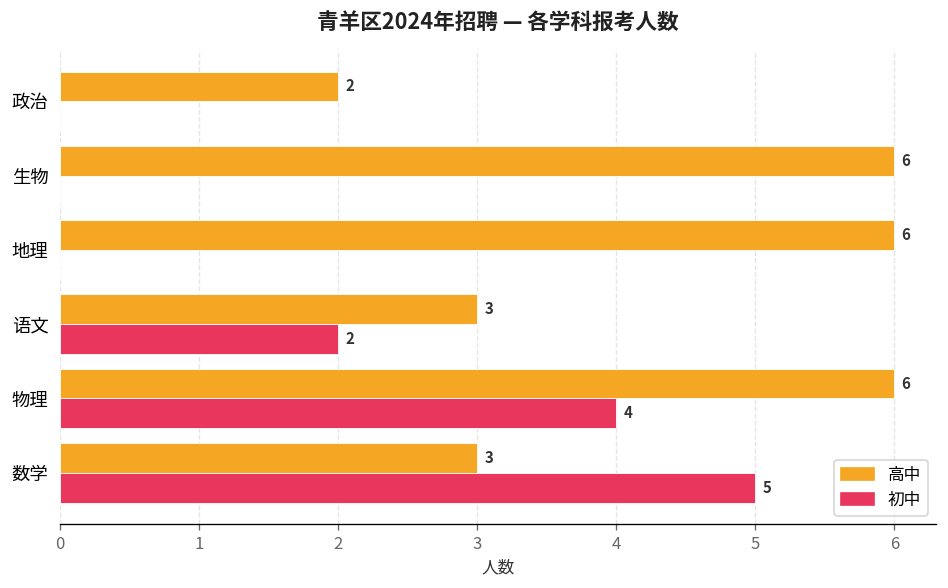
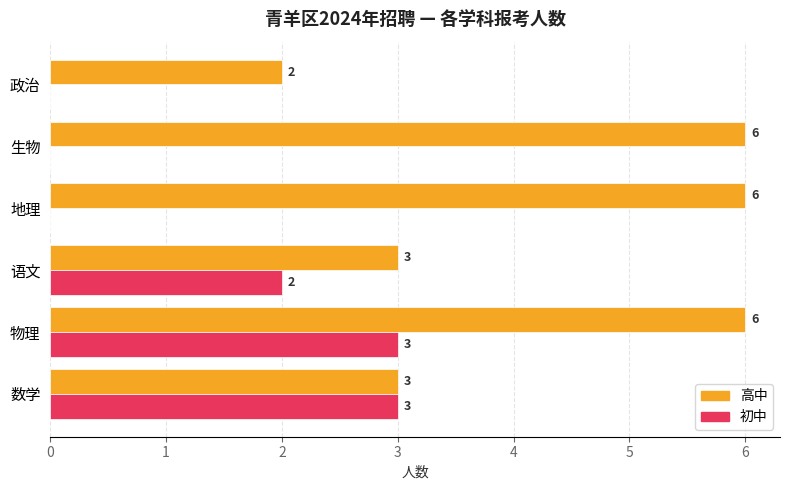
初中, 物理: 4 -> 3
初中, 数学: 5 -> 3
